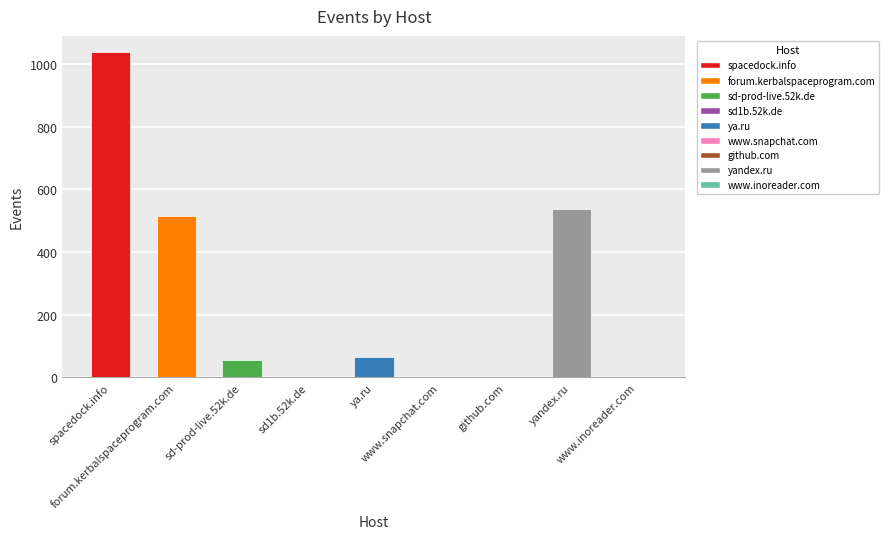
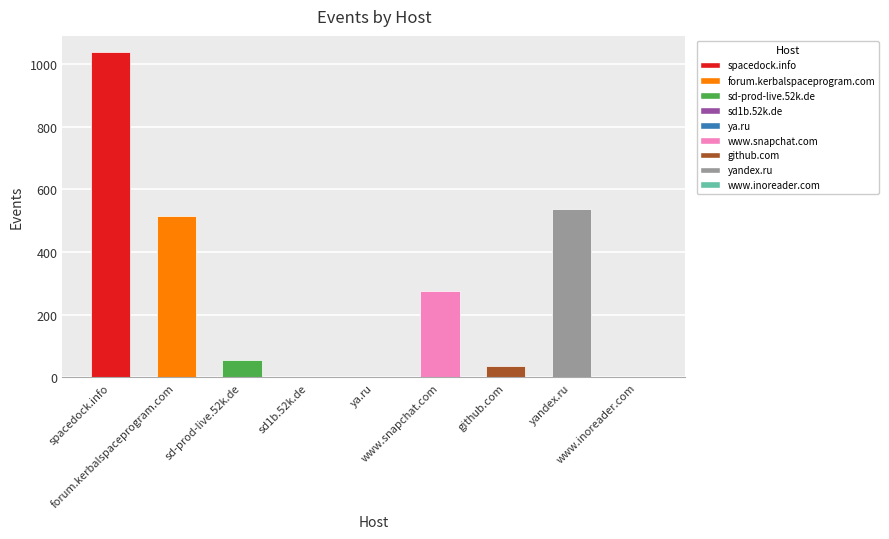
ya.ru: 70 -> 0
www.snapchat.com: 0 -> 280
github.com: 0 -> 40
